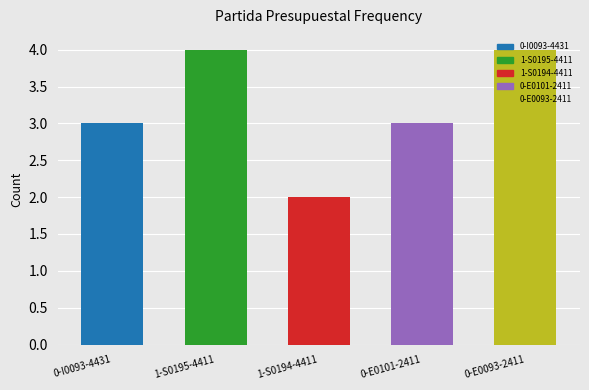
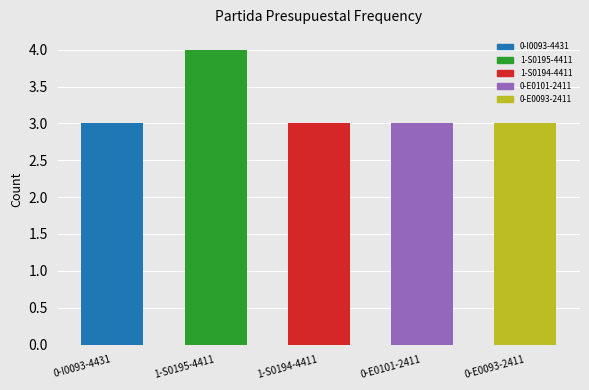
1-S0194-4411: 2 -> 3
0-E0093-2411: 4 -> 3
